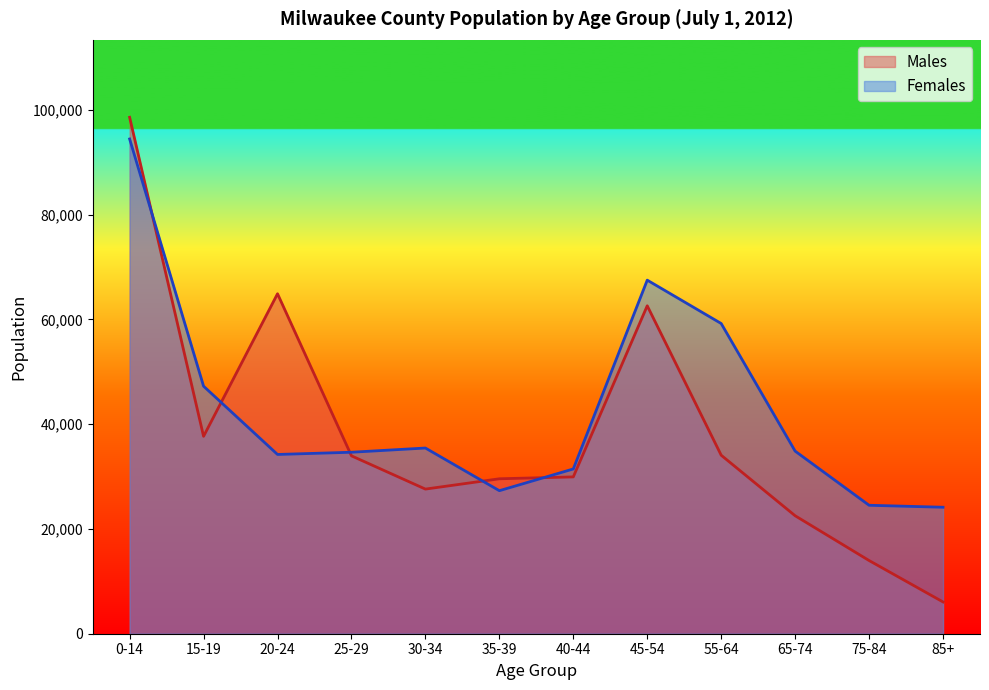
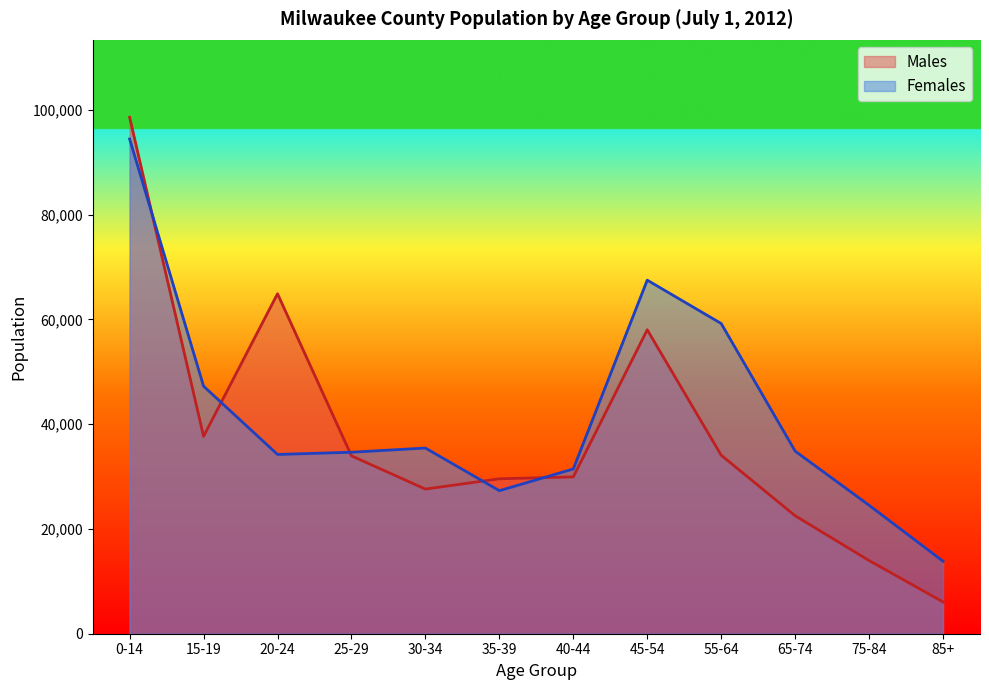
Males, 45-54: 63,000 -> 58,000
Females, 85+: 24,000 -> 14,000
